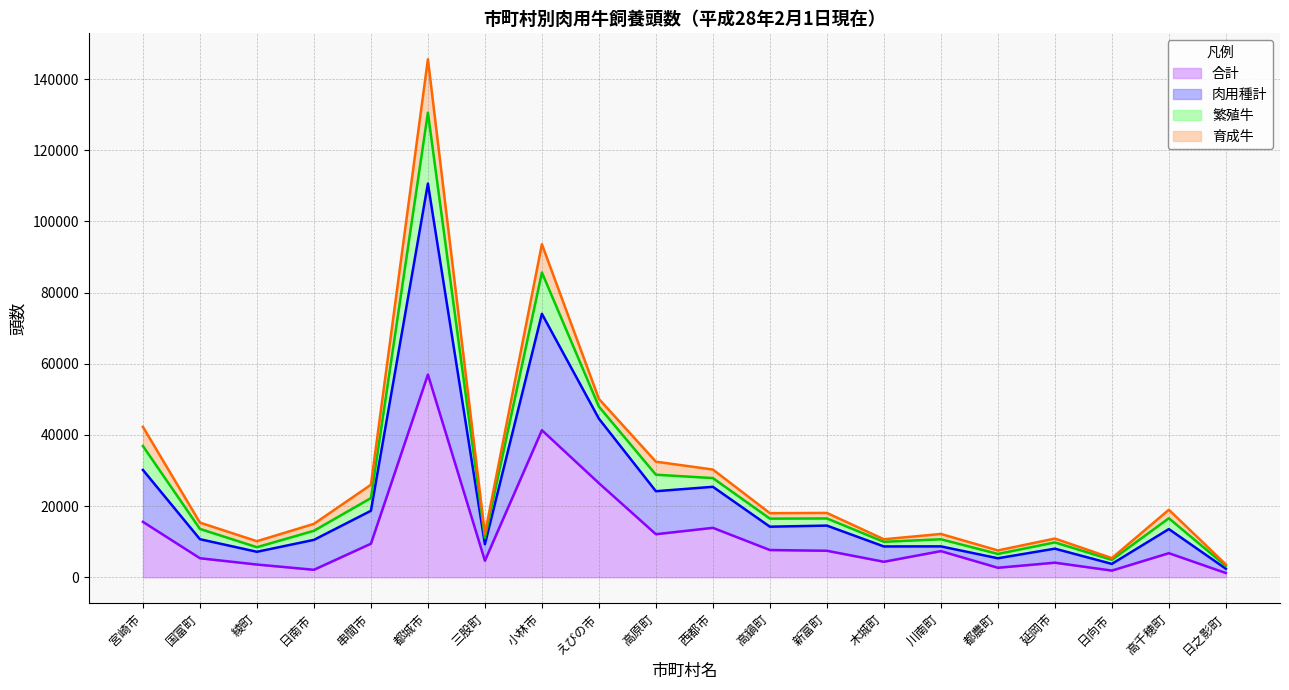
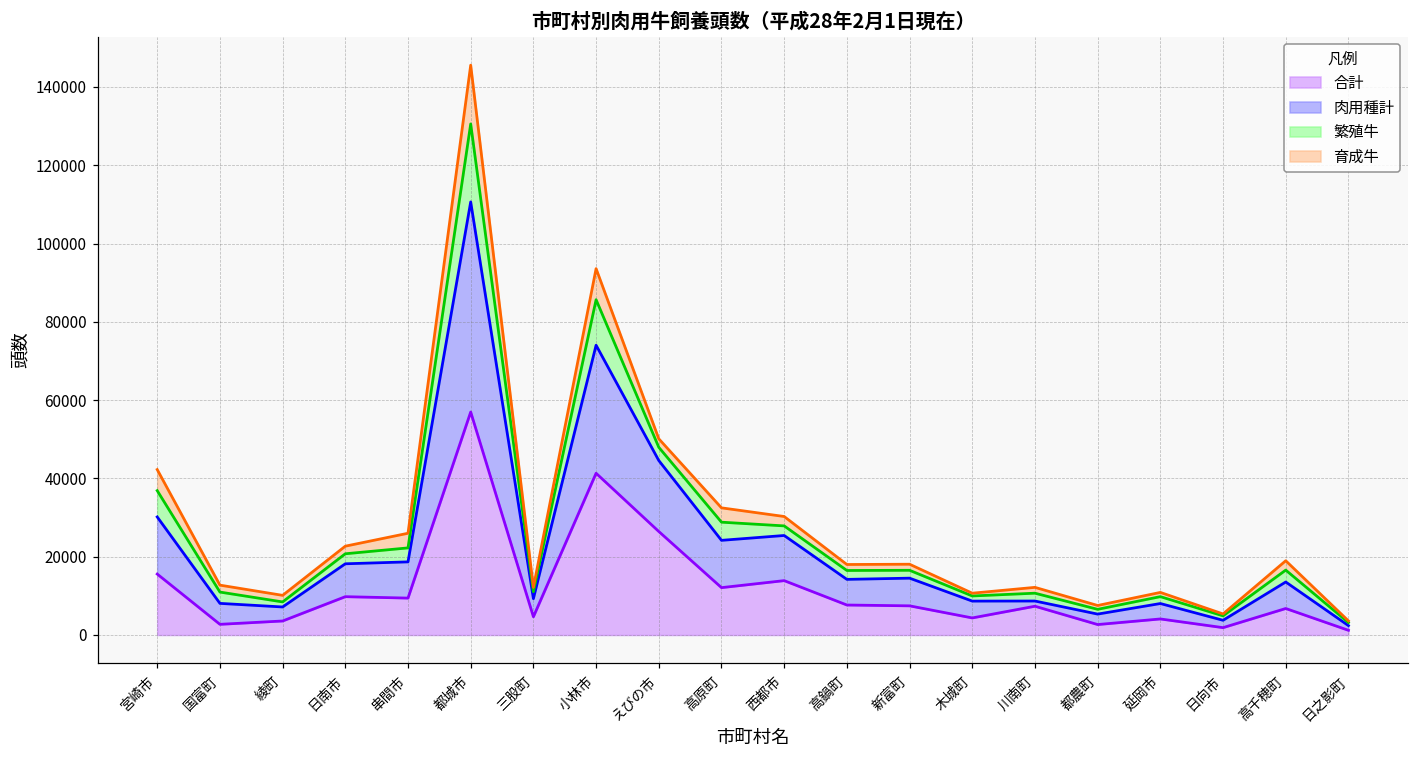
合計, 国富町: 5000 -> 3000
合計, 日南市: 2000 -> 10000
